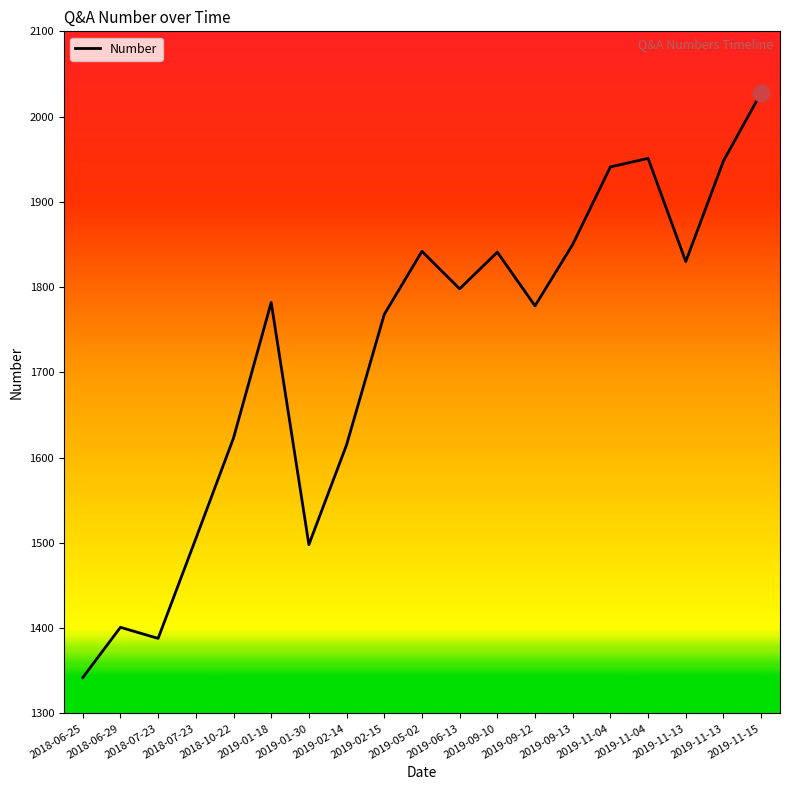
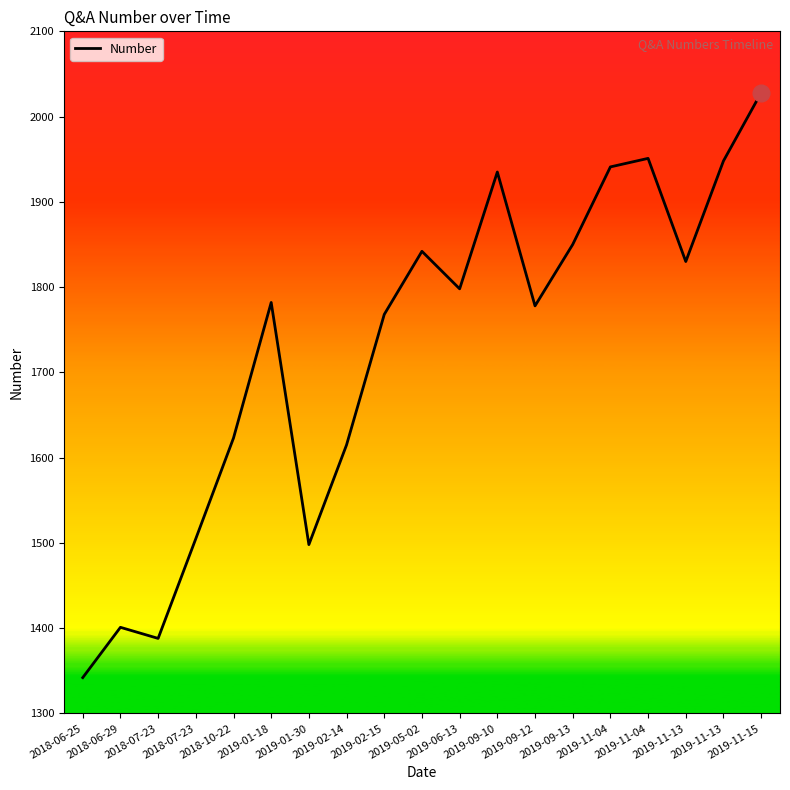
Number, 2019-09-10: 1840 -> 1940
